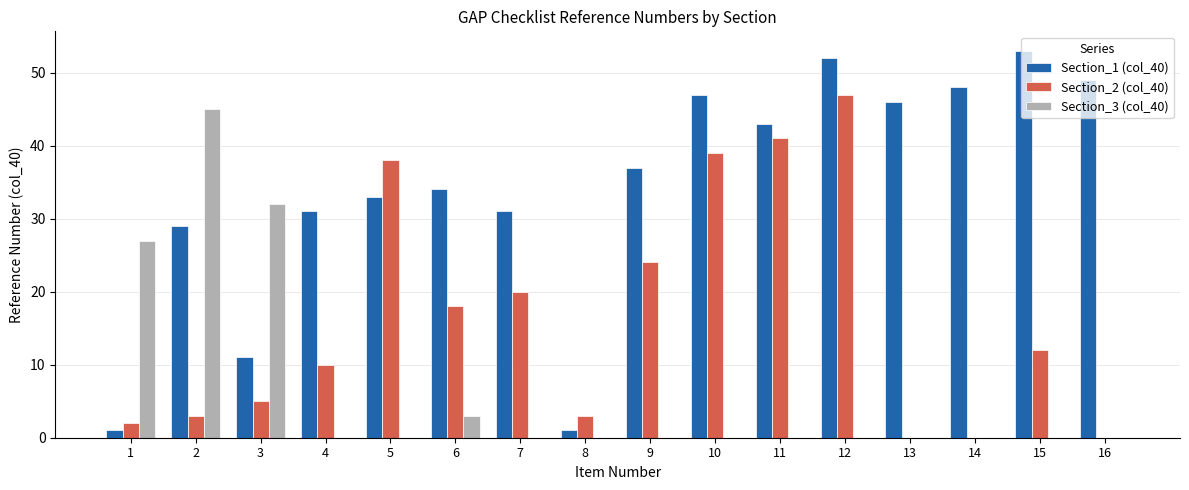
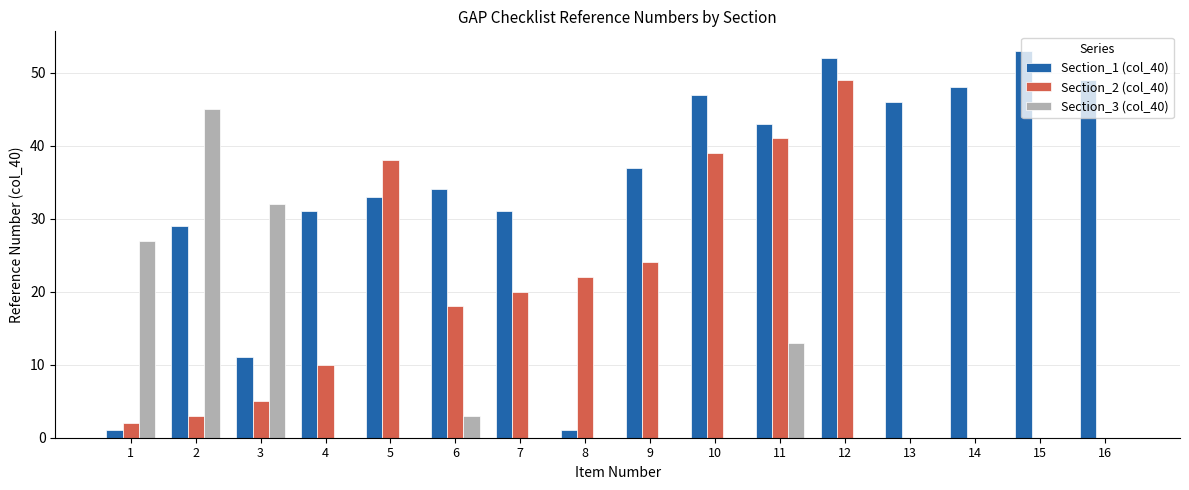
Section_2 (col_40), 8: 3 -> 22
Section_3 (col_40), 11: 0 -> 13
Section_2 (col_40), 12: 47 -> 49
Section_2 (col_40), 15: 12 -> 0
